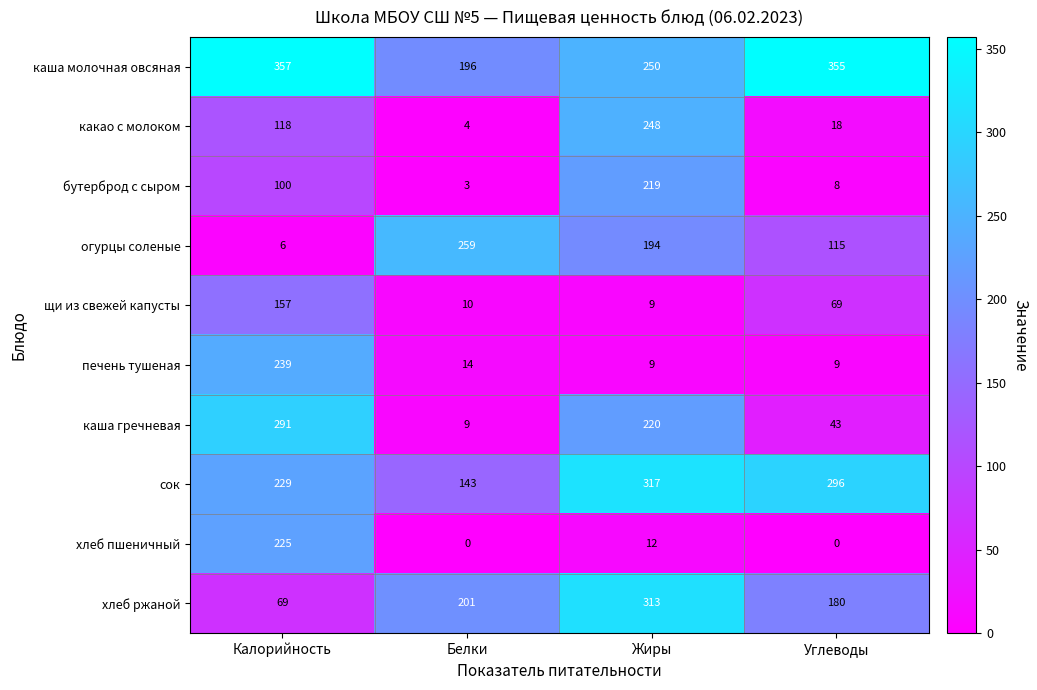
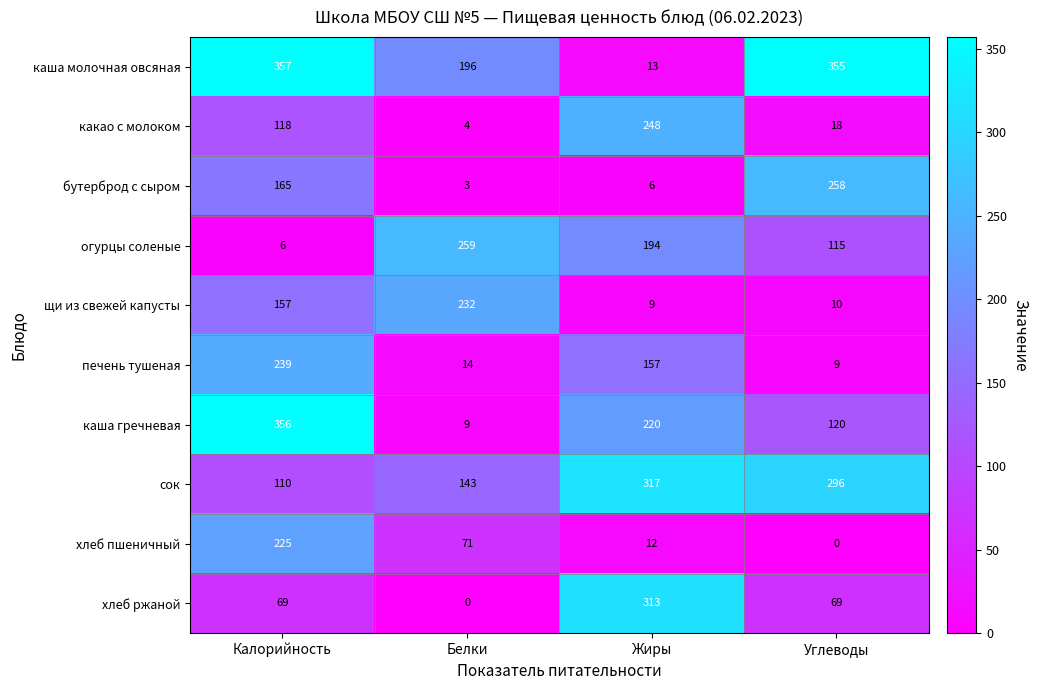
каша молочная овсяная, Жиры: 250 -> 13
бутерброд с сыром, Калорийность: 100 -> 165
бутерброд с сыром, Жиры: 219 -> 6
бутерброд с сыром, Углеводы: 8 -> 258
щи из свежей капусты, Белки: 10 -> 232
щи из свежей капусты, Углеводы: 69 -> 10
печень тушеная, Жиры: 9 -> 157
каша гречневая, Калорийность: 291 -> 356
каша гречневая, Углеводы: 43 -> 120
сок, Калорийность: 229 -> 110
хлеб пшеничный, Белки: 0 -> 71
хлеб ржаной, Белки: 201 -> 0
хлеб ржаной, Углеводы: 180 -> 69
